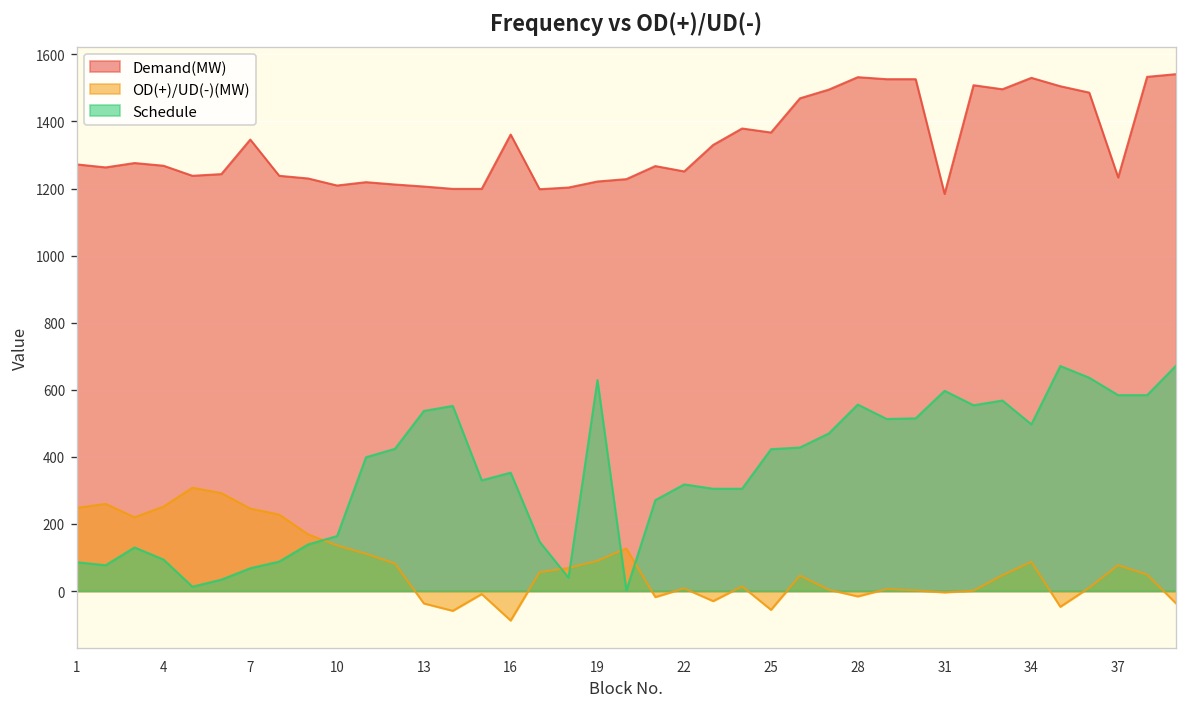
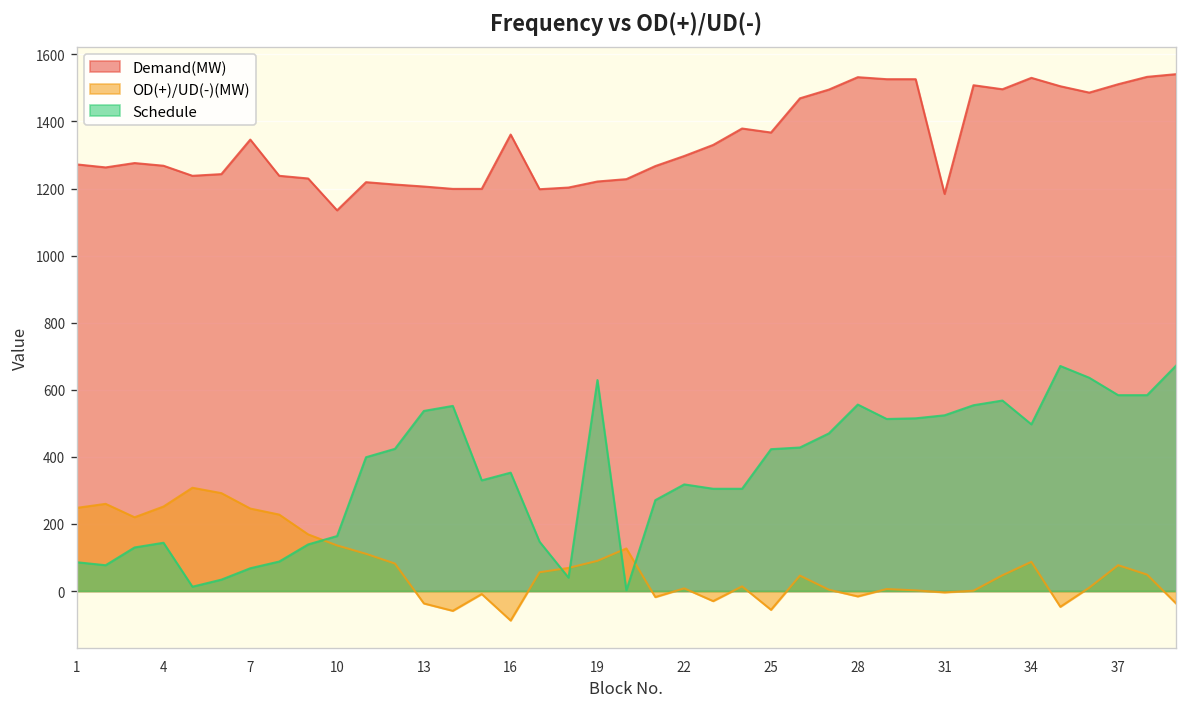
Schedule, 4: 90 -> 140
Demand(MW), 10: 1210 -> 1140
Demand(MW), 22: 1250 -> 1300
Schedule, 31: 600 -> 520
Demand(MW), 37: 1230 -> 1510
